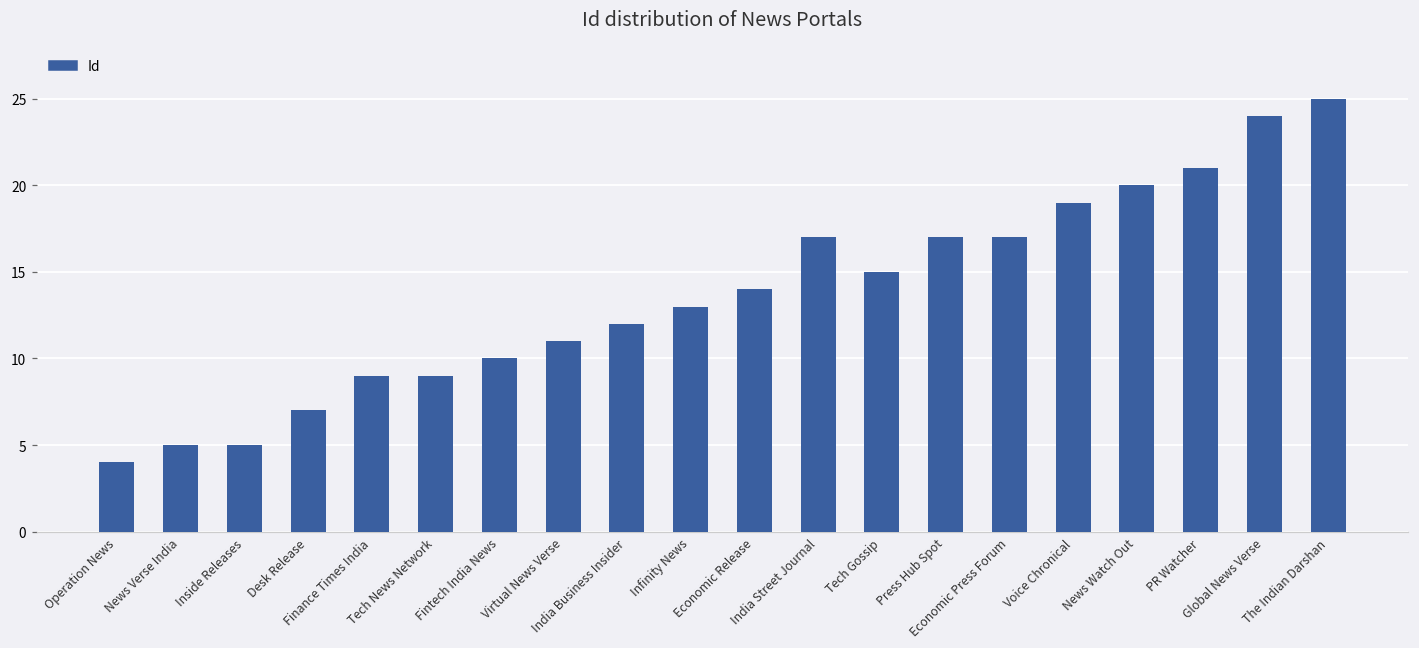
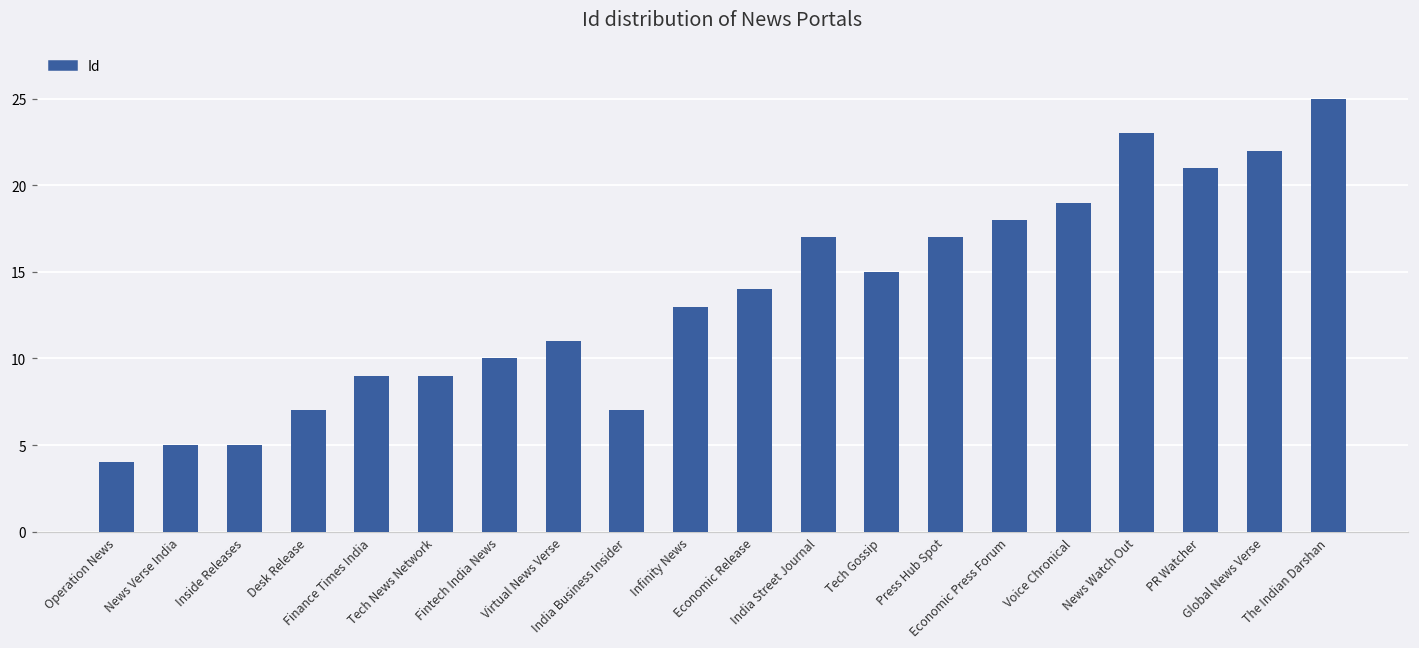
India Business Insider: 12 -> 7
Economic Press Forum: 17 -> 18
News Watch Out: 20 -> 23
Global News Verse: 24 -> 22
